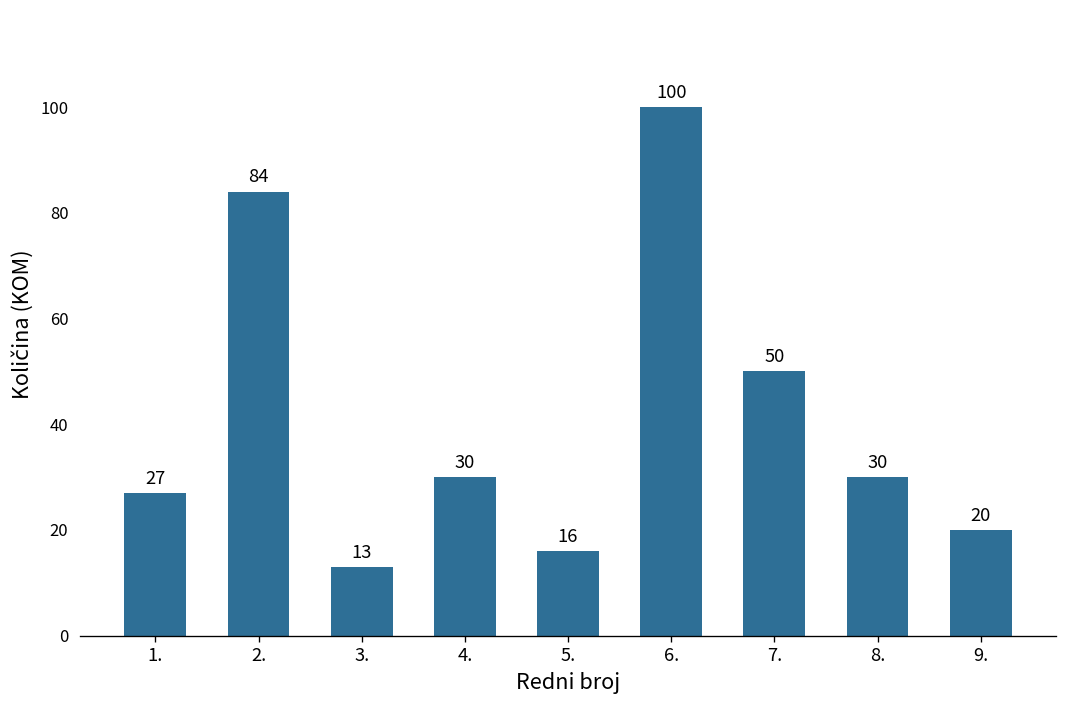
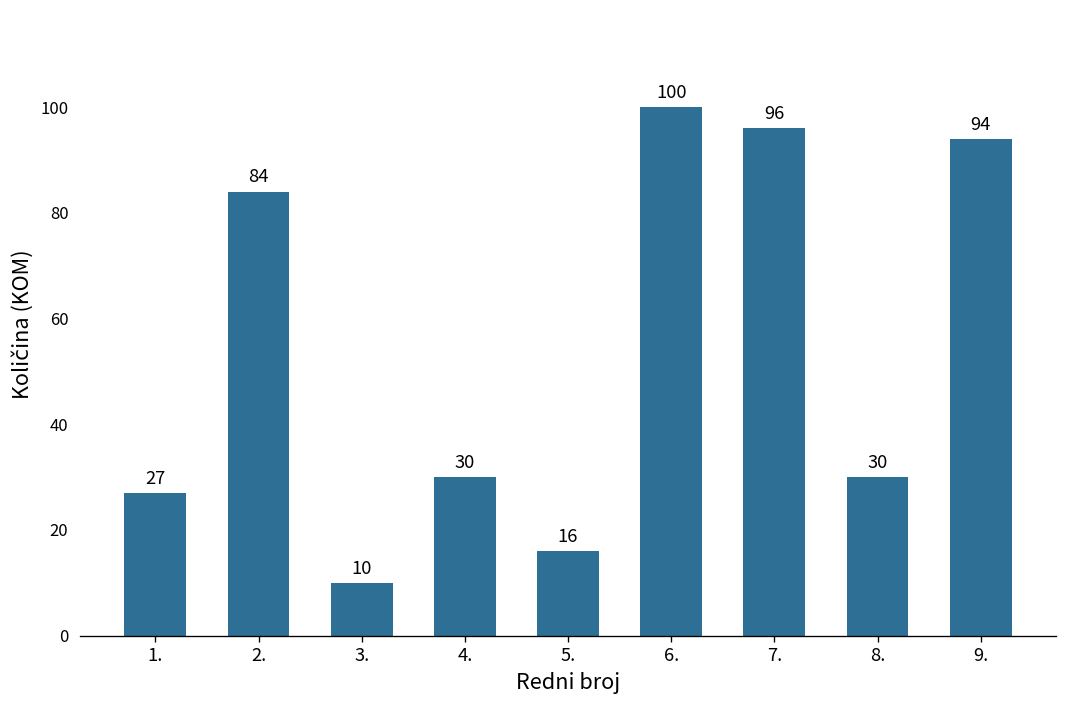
3.: 13 -> 10
7.: 50 -> 96
9.: 20 -> 94
